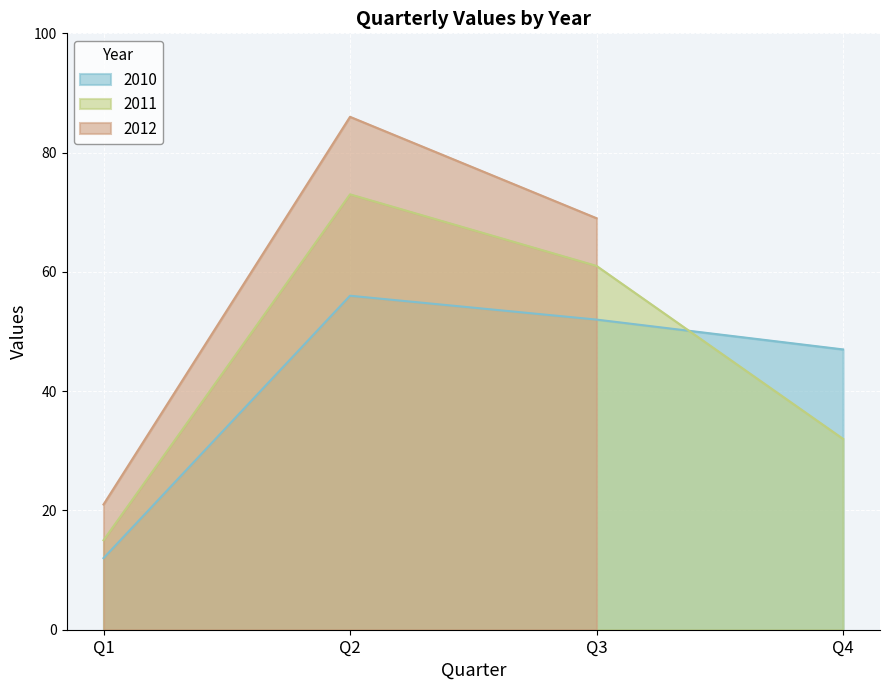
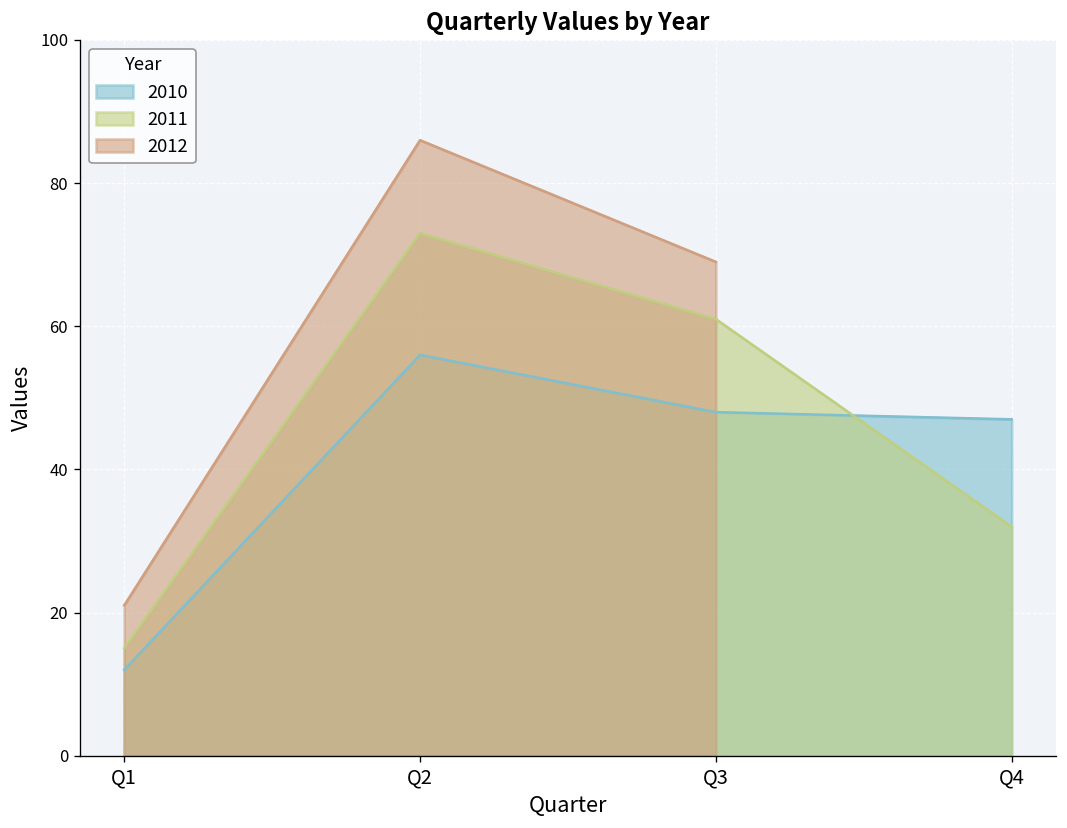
2010, Q3: 52 -> 48
